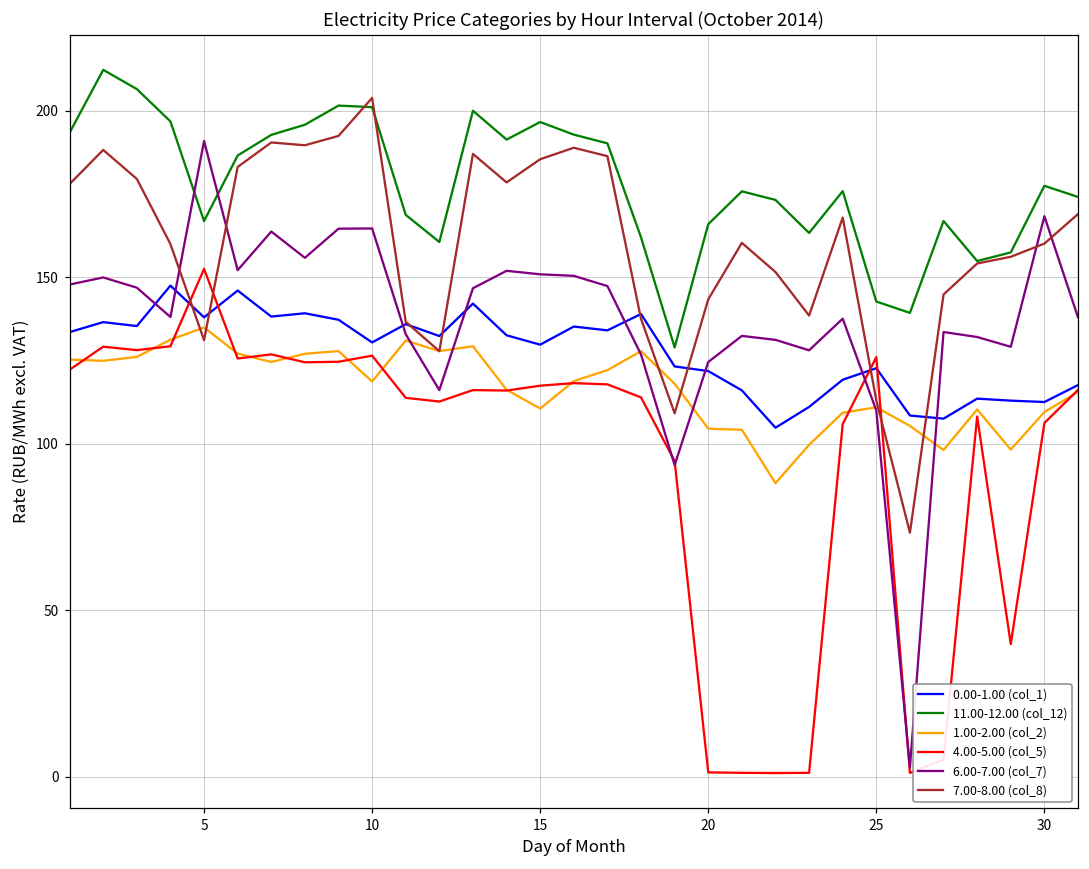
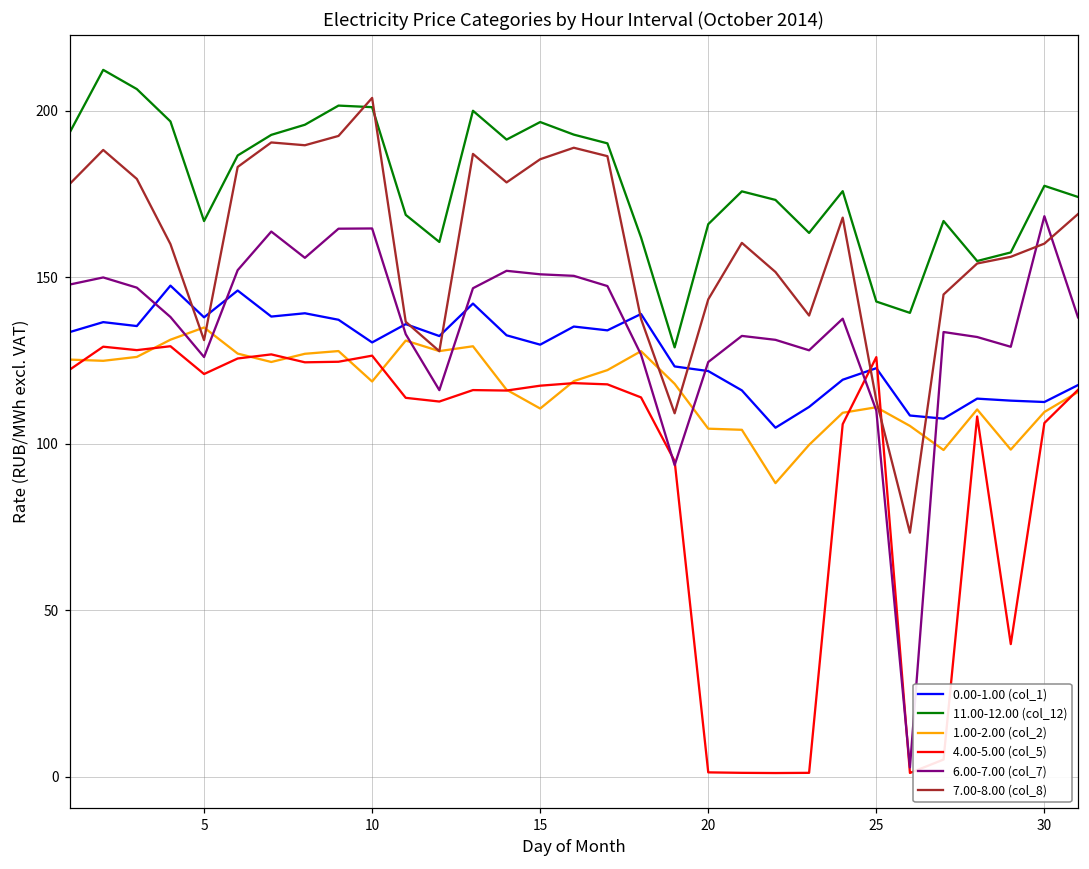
4.00-5.00 (col_5), 5: 152 -> 121
6.00-7.00 (col_7), 5: 191 -> 126
